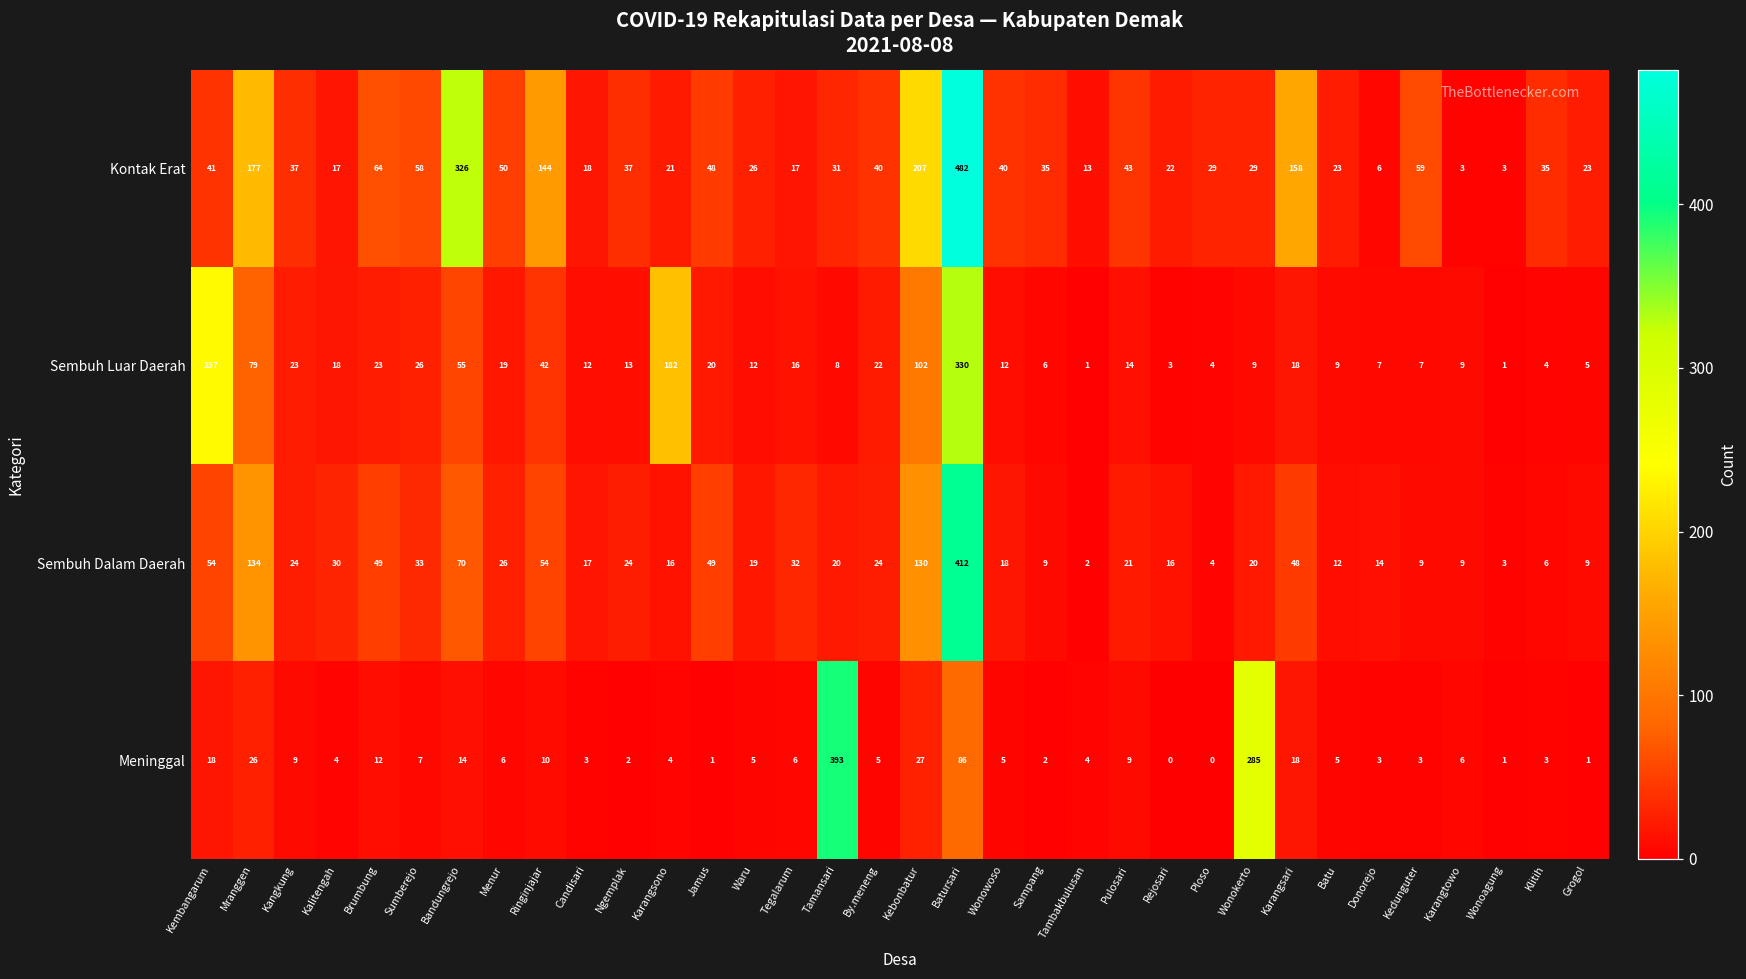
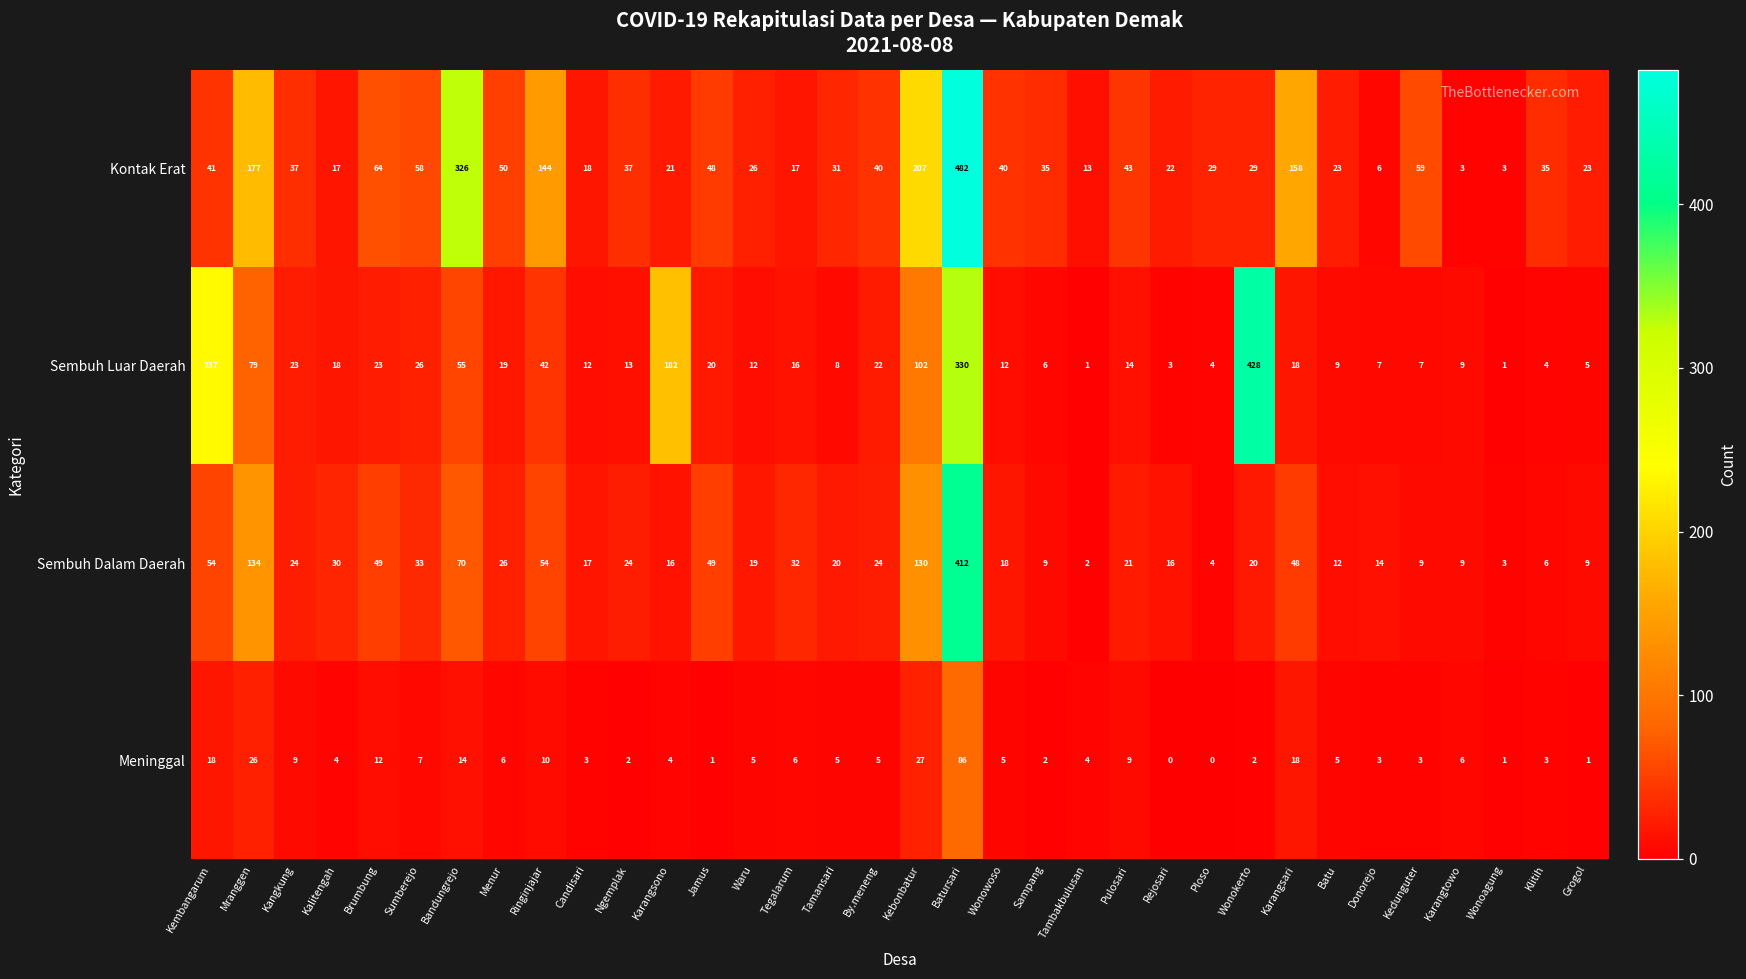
Sembuh Luar Daerah, Wonokerto: 9 -> 428
Meninggal, Tamansari: 393 -> 5
Meninggal, Wonokerto: 285 -> 2
